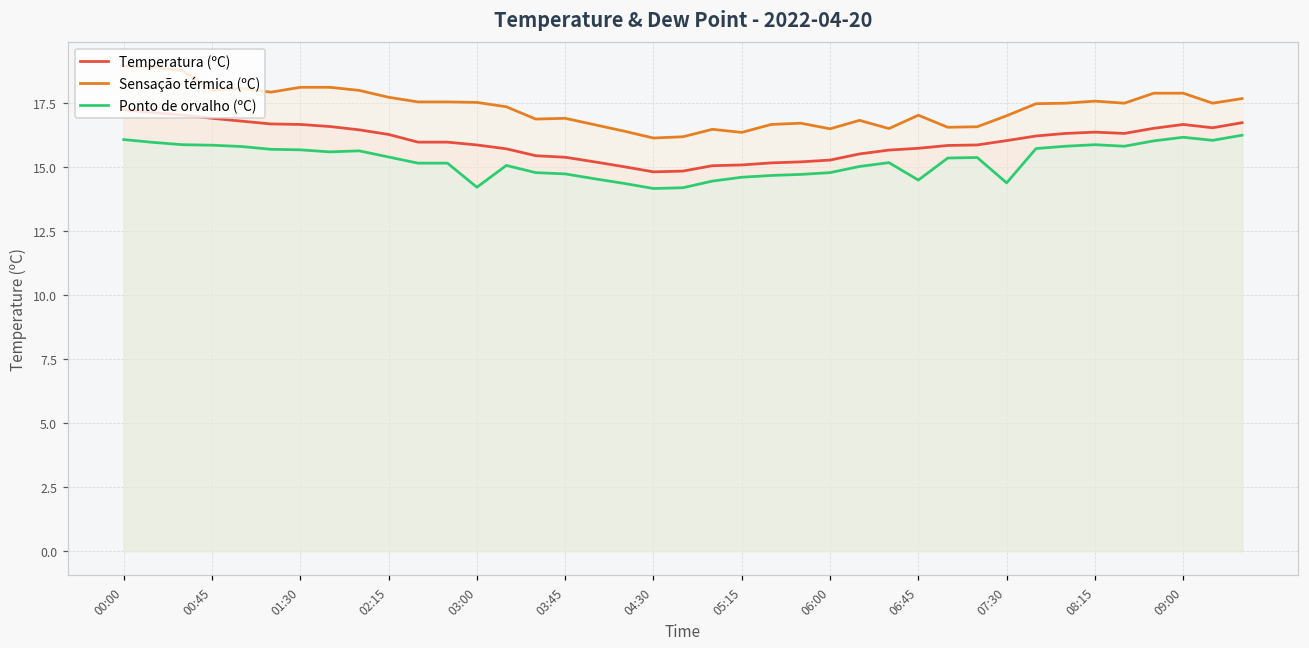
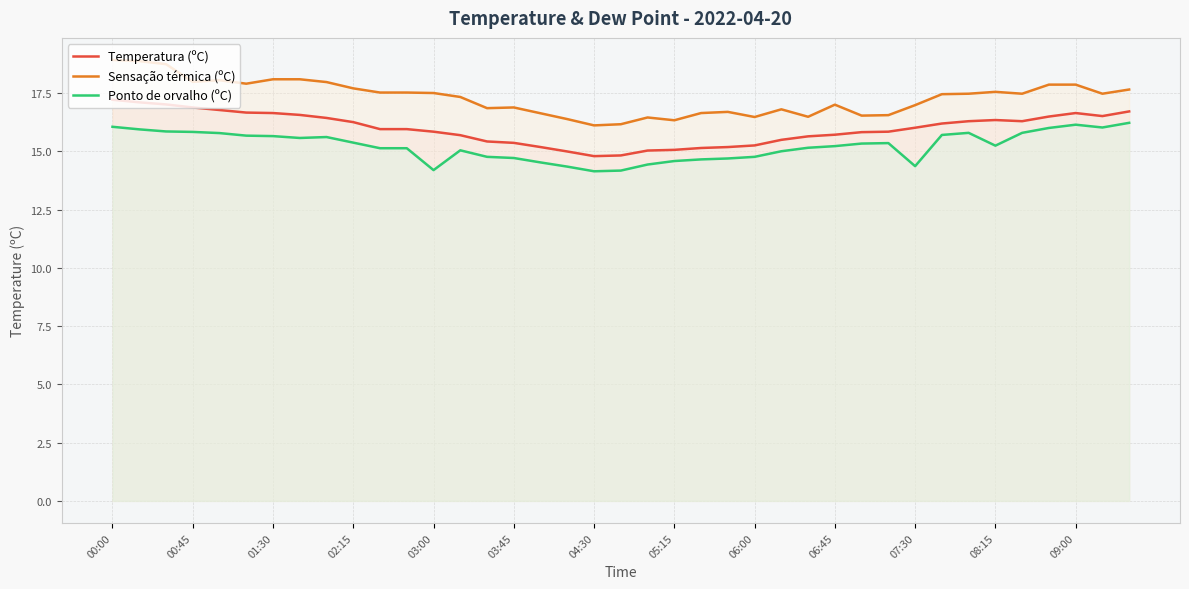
Ponto de orvalho (ºC), 06:45: 14.5 -> 15.2
Ponto de orvalho (ºC), 08:15: 15.9 -> 15.3
